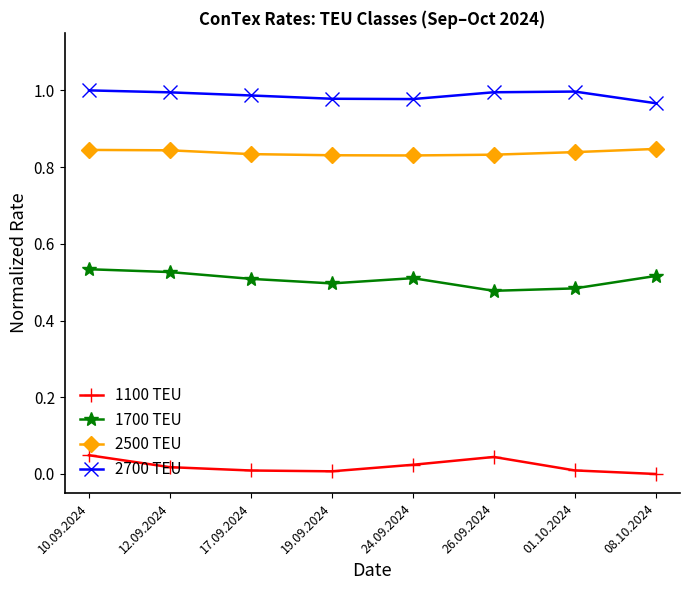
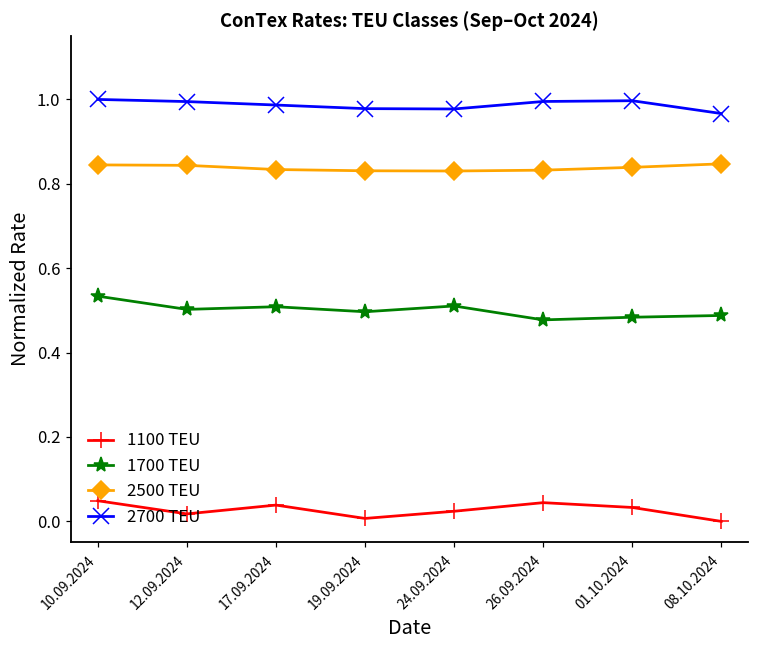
1700 TEU, 12.09.2024: 0.53 -> 0.50
1100 TEU, 17.09.2024: 0.01 -> 0.04
1100 TEU, 01.10.2024: 0.01 -> 0.03
1700 TEU, 08.10.2024: 0.52 -> 0.49
